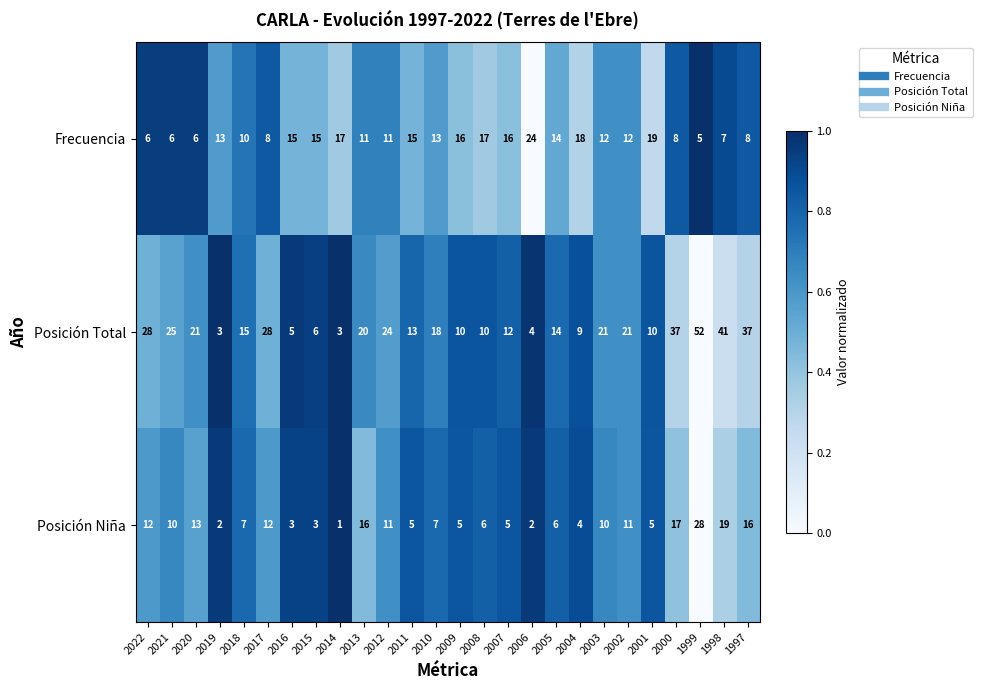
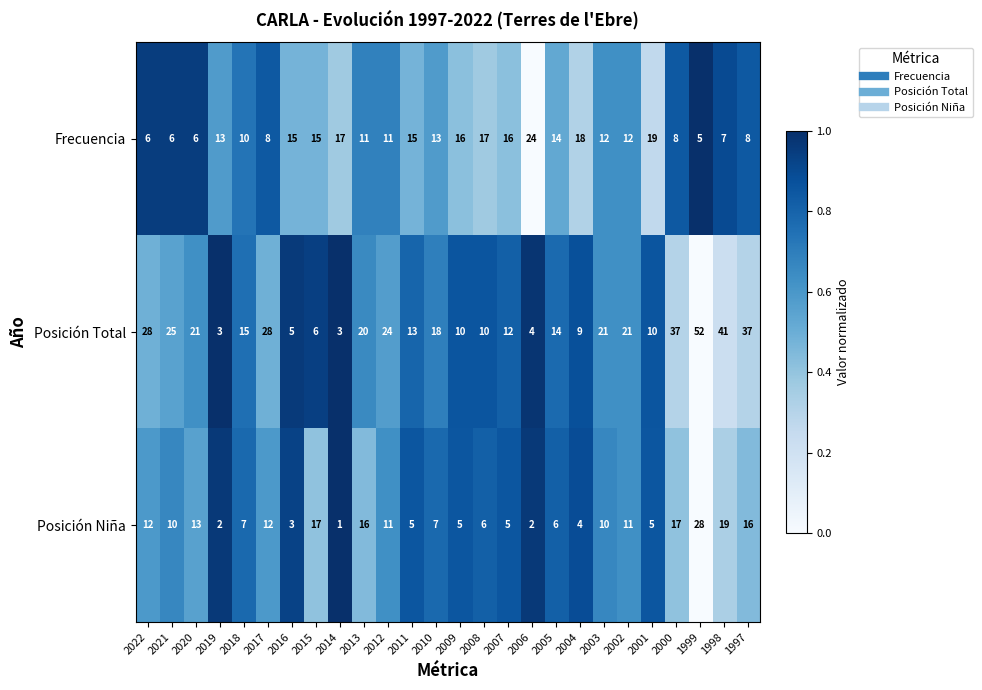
Posición Niña, 2015: 3 -> 17
